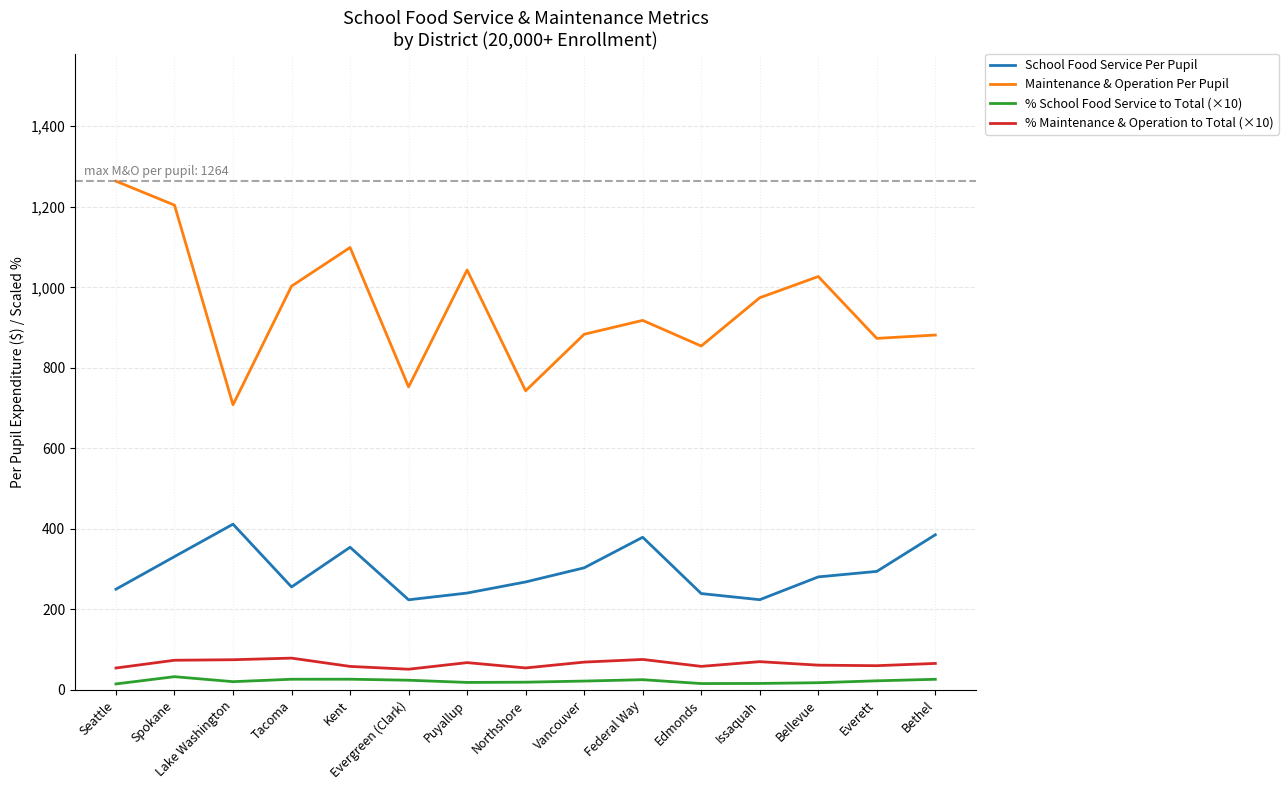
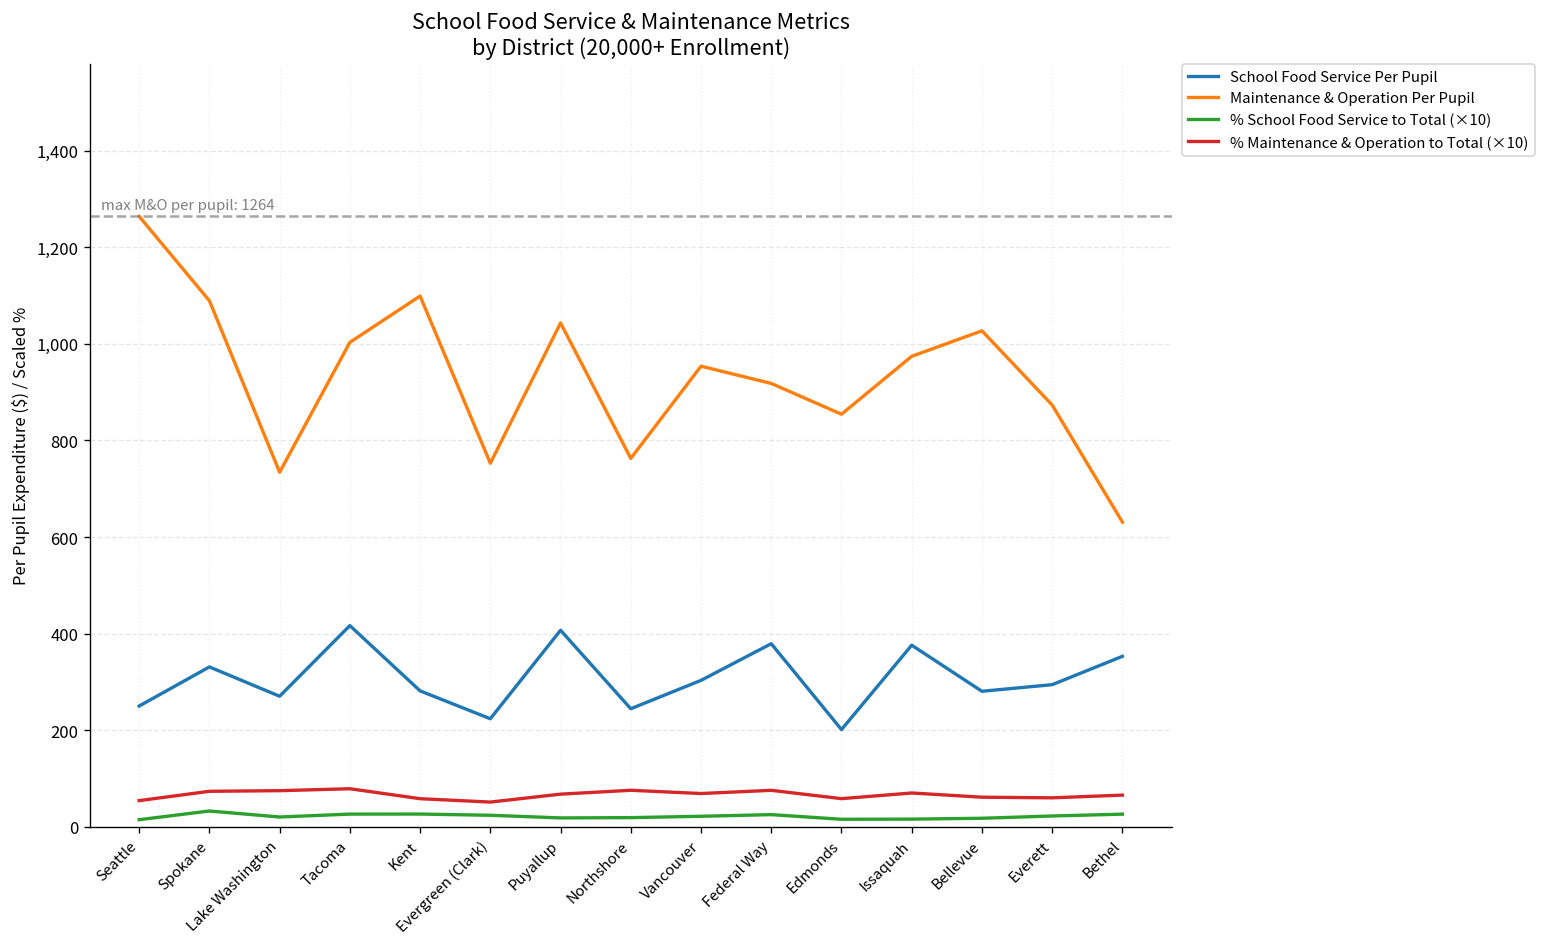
Maintenance & Operation Per Pupil, Spokane: 1,200 -> 1,090
School Food Service Per Pupil, Lake Washington: 410 -> 270
Maintenance & Operation Per Pupil, Lake Washington: 710 -> 730
School Food Service Per Pupil, Tacoma: 260 -> 420
School Food Service Per Pupil, Kent: 350 -> 280
School Food Service Per Pupil, Puyallup: 240 -> 410
School Food Service Per Pupil, Northshore: 270 -> 240
Maintenance & Operation Per Pupil, Northshore: 740 -> 760
% Maintenance & Operation to Total (×10), Northshore: 50 -> 80
Maintenance & Operation Per Pupil, Vancouver: 880 -> 950
School Food Service Per Pupil, Edmonds: 240 -> 200
School Food Service Per Pupil, Issaquah: 220 -> 380
School Food Service Per Pupil, Bethel: 390 -> 350
Maintenance & Operation Per Pupil, Bethel: 880 -> 630
